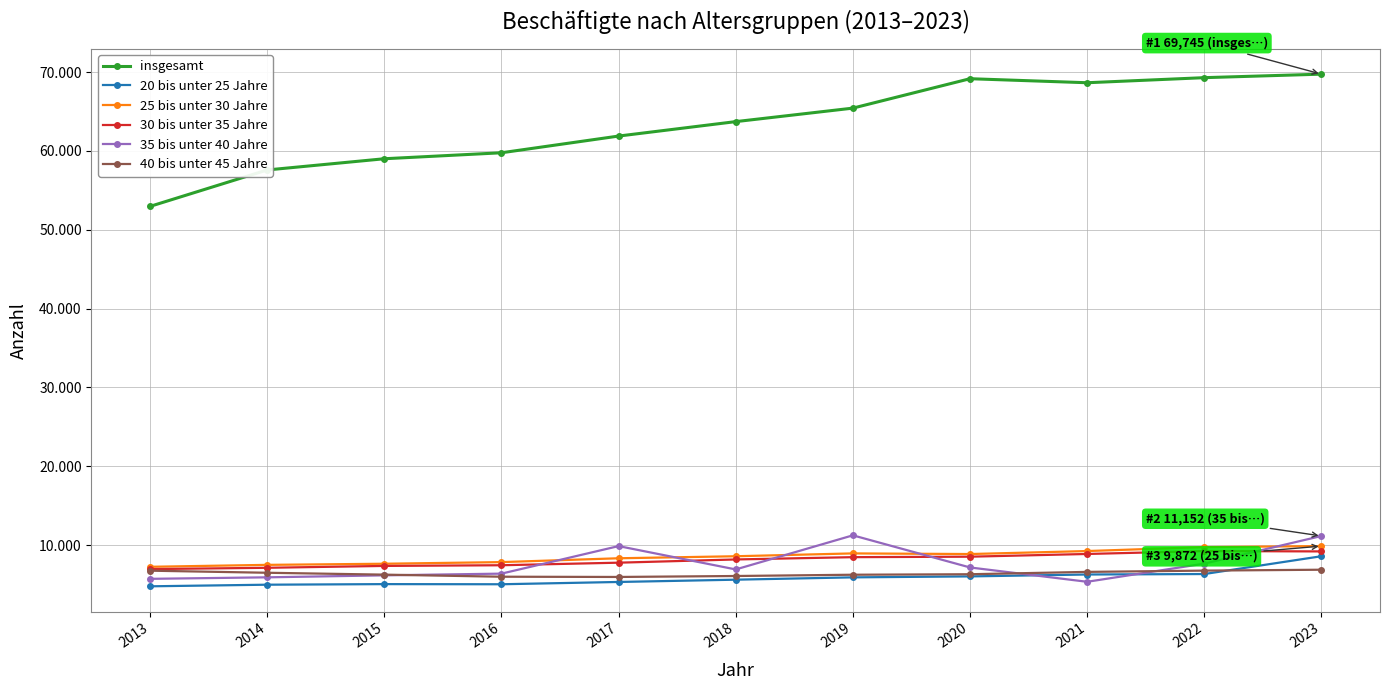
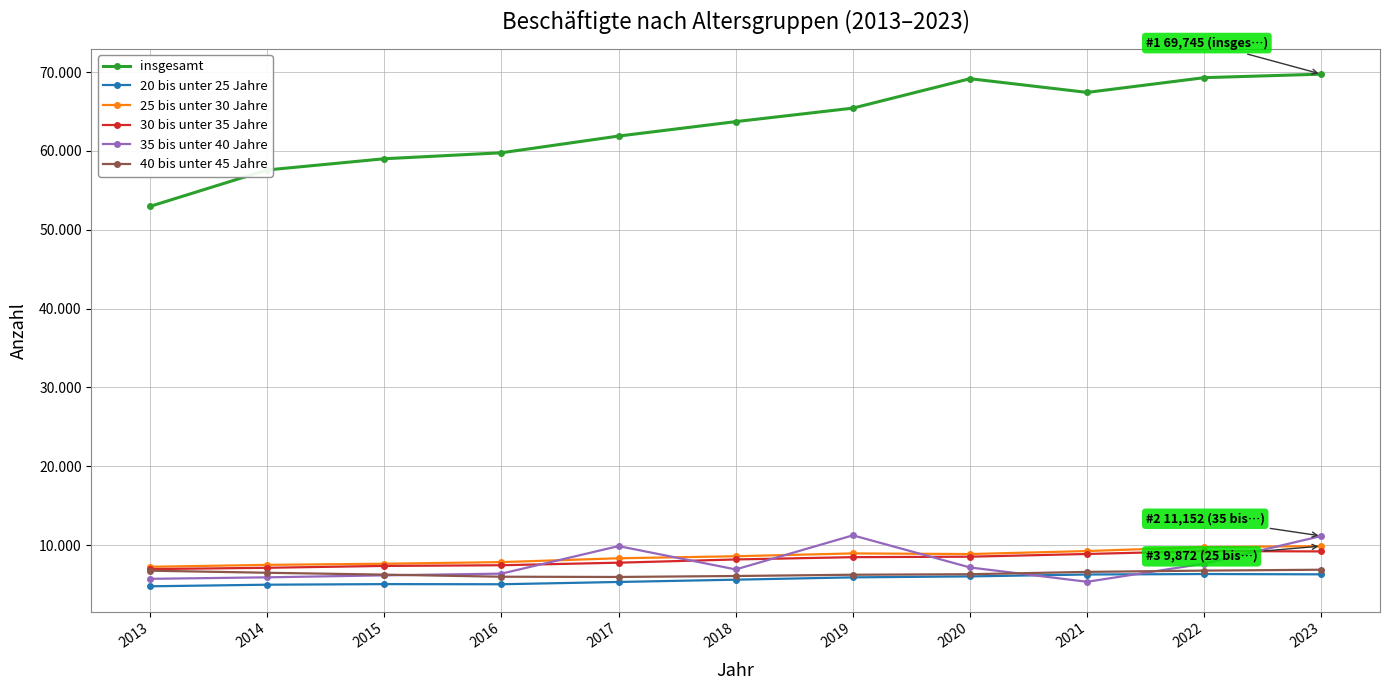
insgesamt, 2021: 69 -> 67
20 bis unter 25 Jahre, 2023: 9 -> 6
